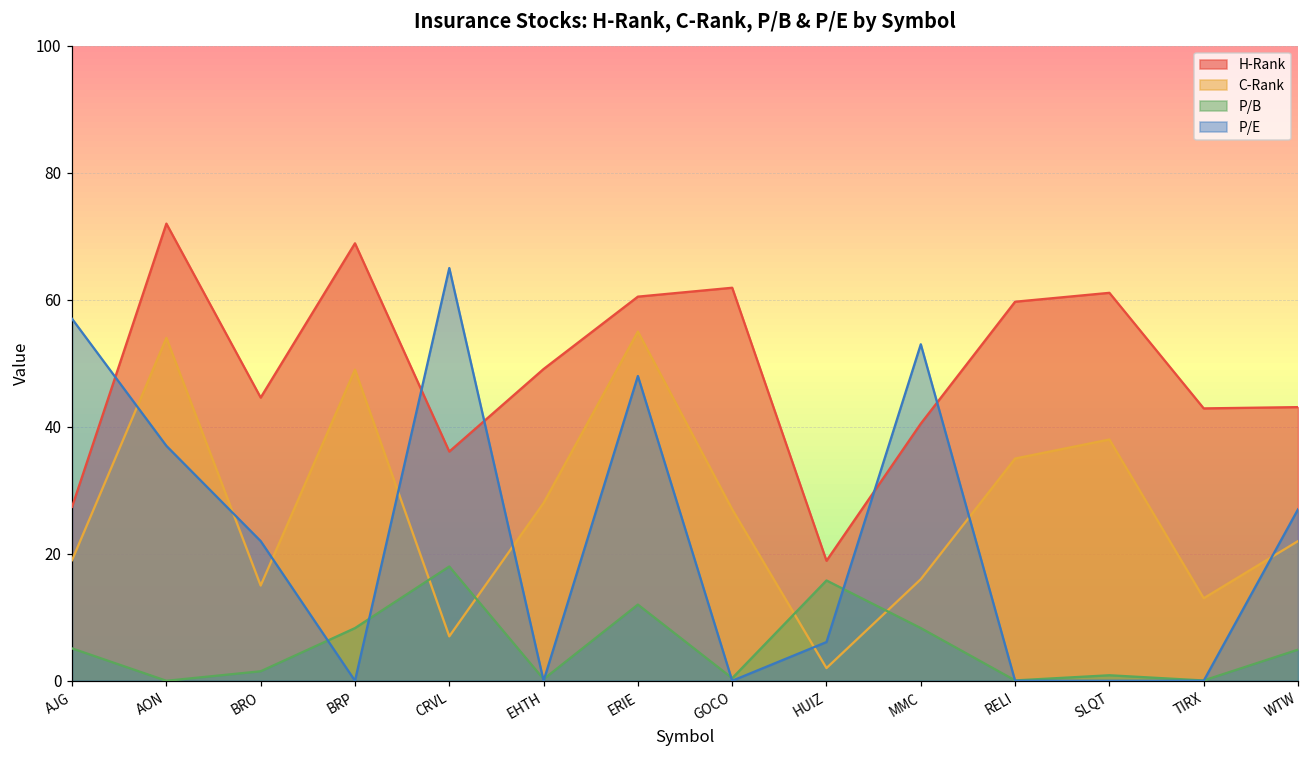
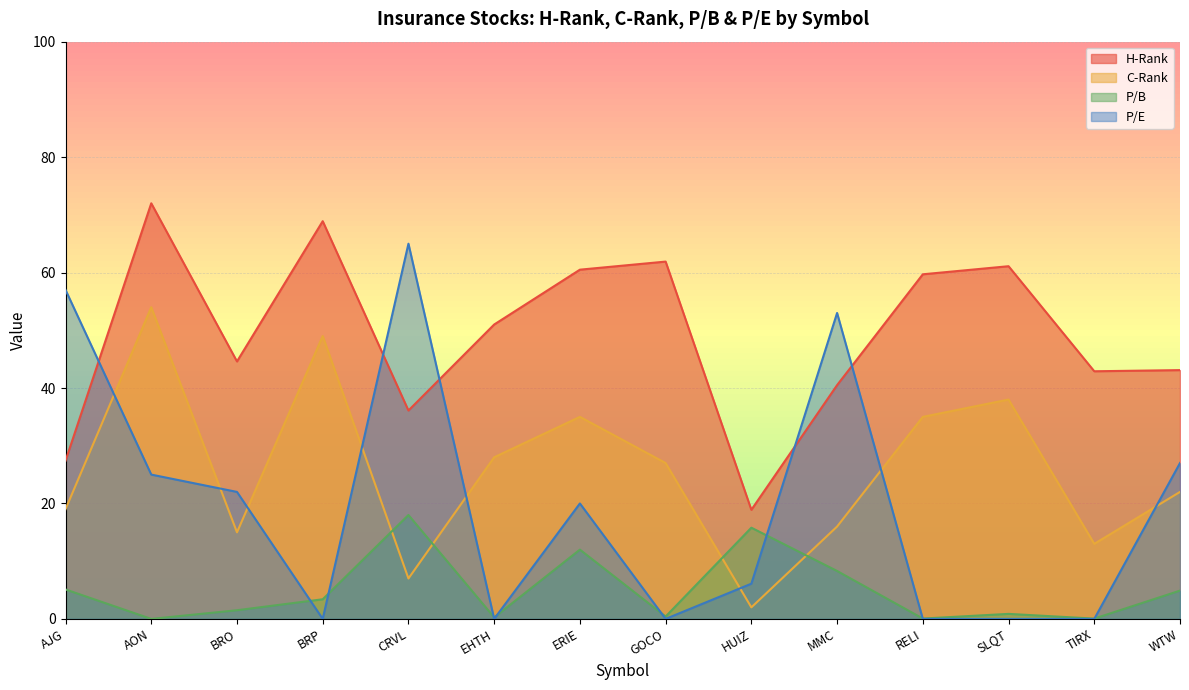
P/E, AON: 37 -> 25
P/B, BRP: 8 -> 3
H-Rank, EHTH: 49 -> 51
C-Rank, ERIE: 55 -> 35
P/E, ERIE: 48 -> 20
